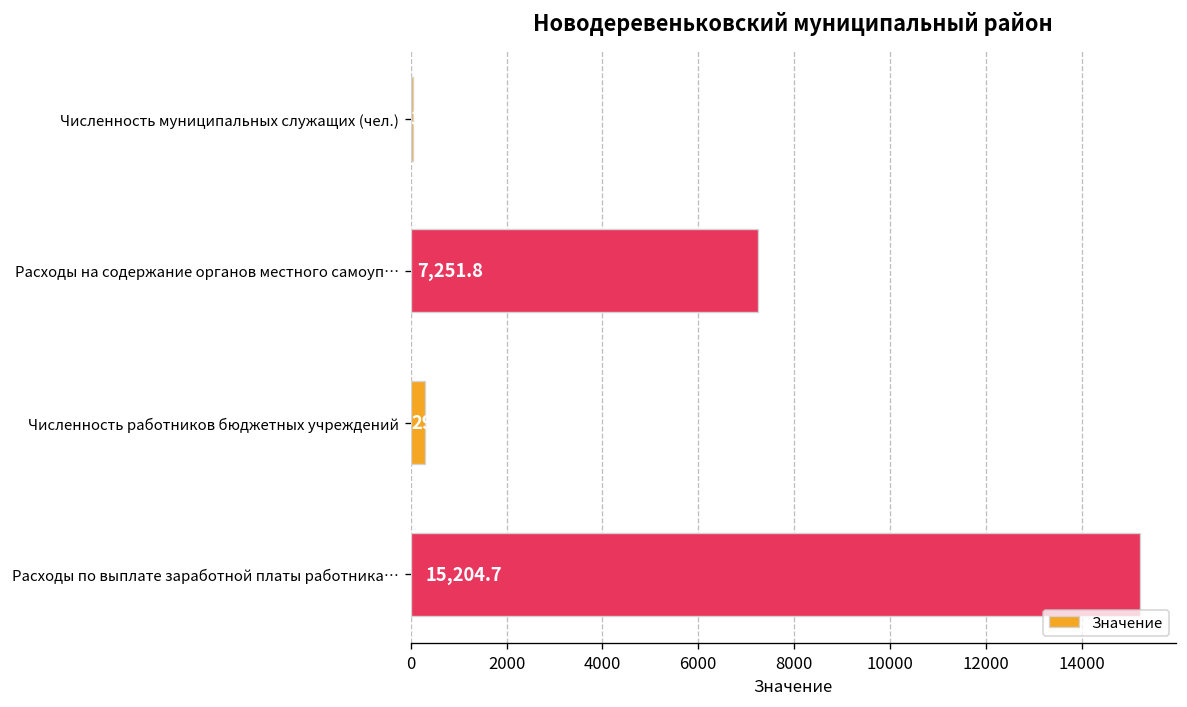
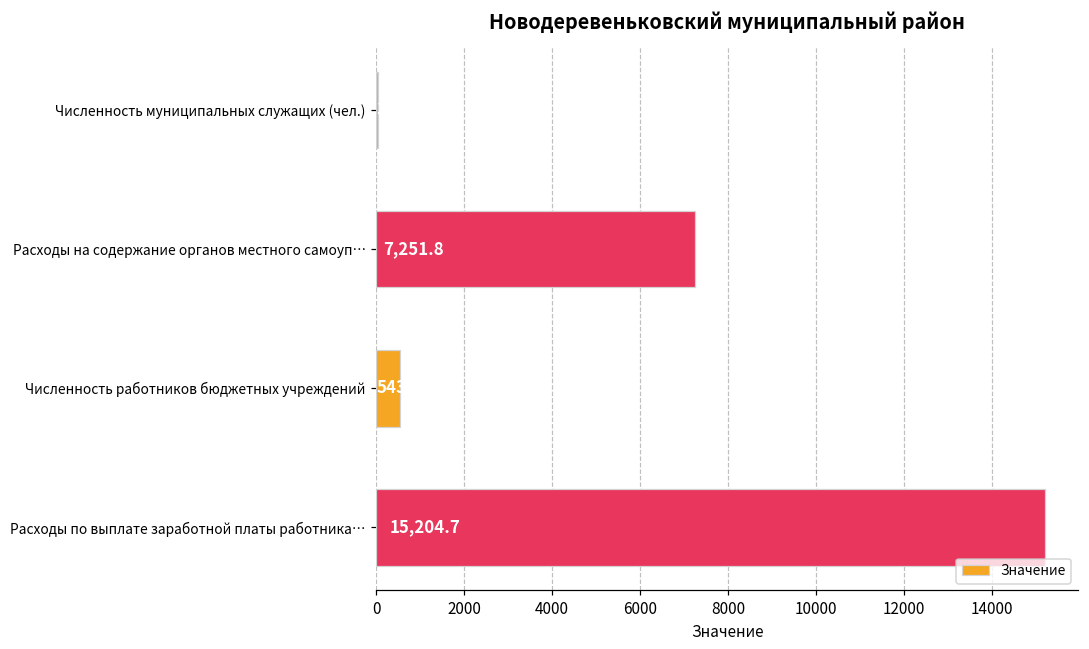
Численность работников бюджетных учреждений: 300 -> 500
